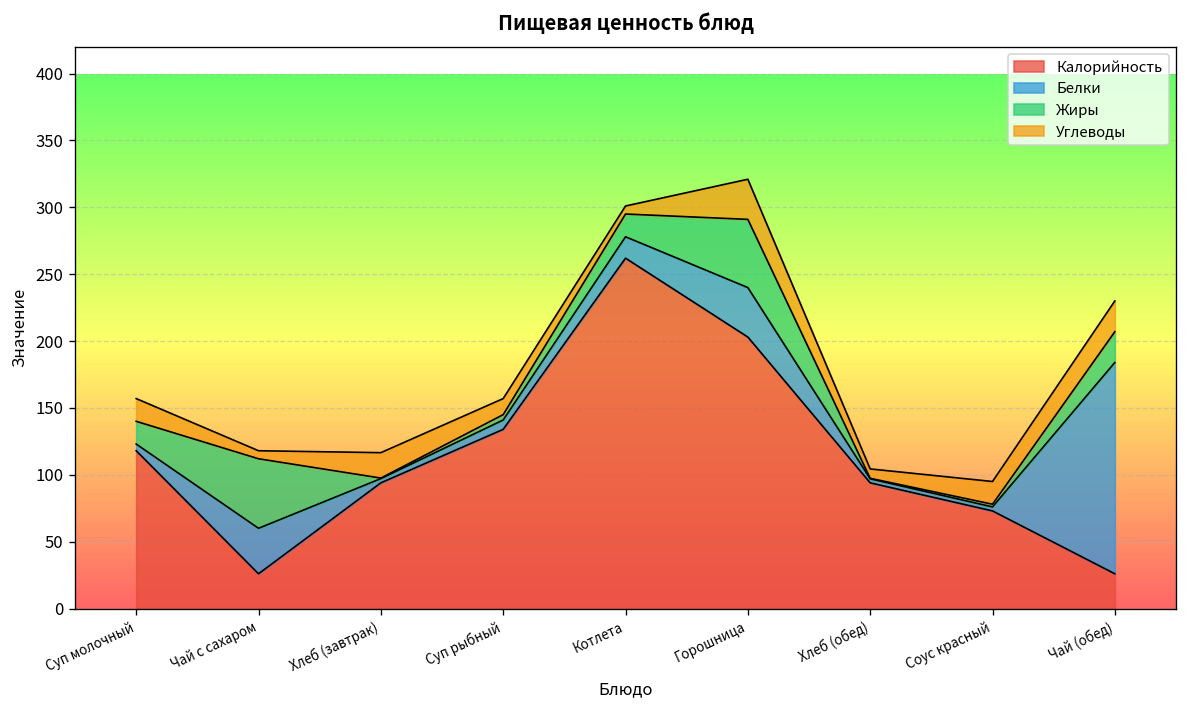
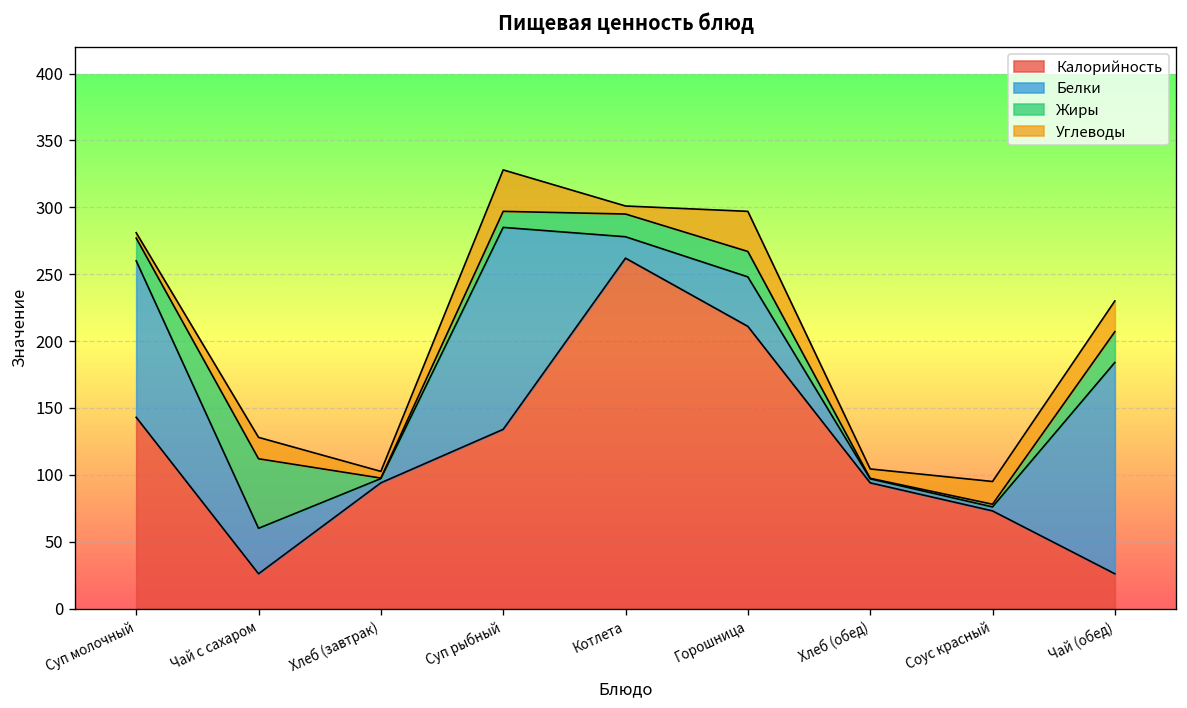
Калорийность, Суп молочный: 118 -> 143
Белки, Суп молочный: 5 -> 117
Углеводы, Суп молочный: 17 -> 4
Углеводы, Чай с сахаром: 6 -> 16
Углеводы, Хлеб (завтрак): 19 -> 5
Белки, Суп рыбный: 7 -> 151
Жиры, Суп рыбный: 4 -> 12
Углеводы, Суп рыбный: 12 -> 31
Калорийность, Горошница: 203 -> 211
Жиры, Горошница: 51 -> 19
